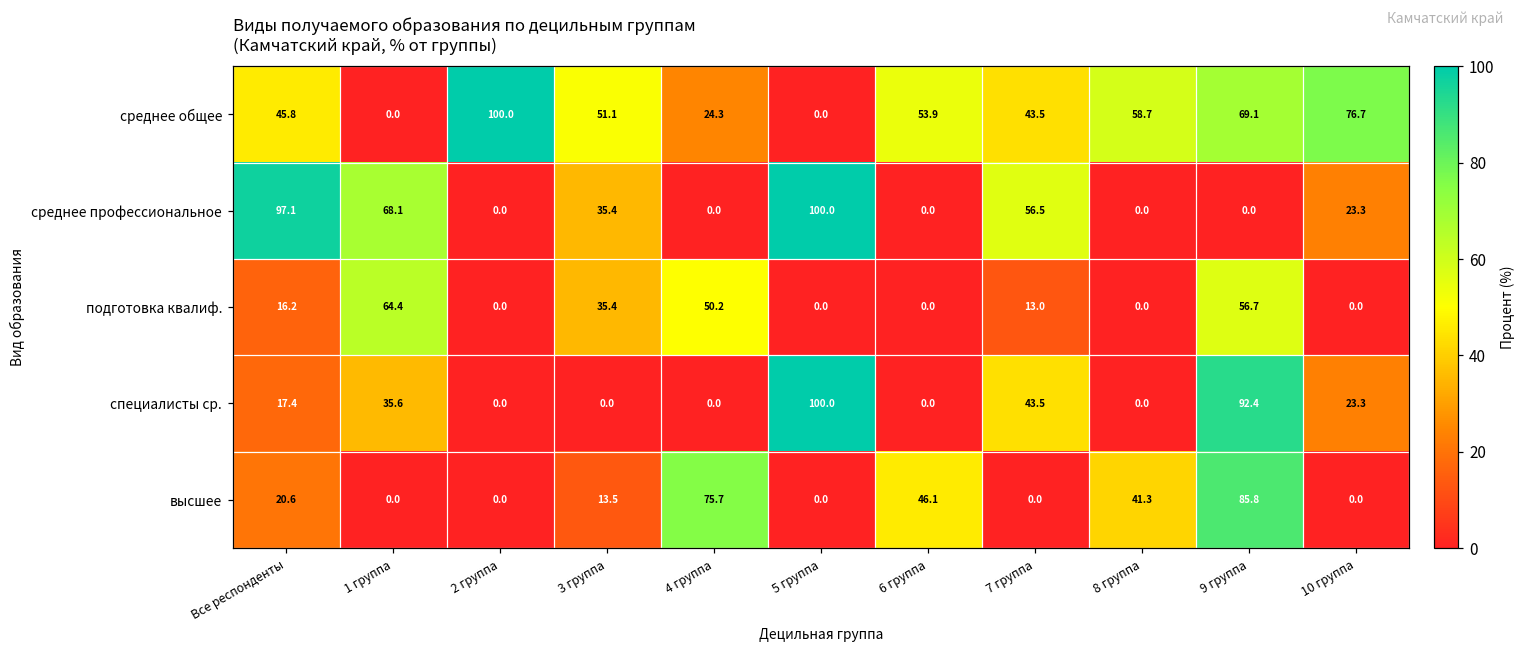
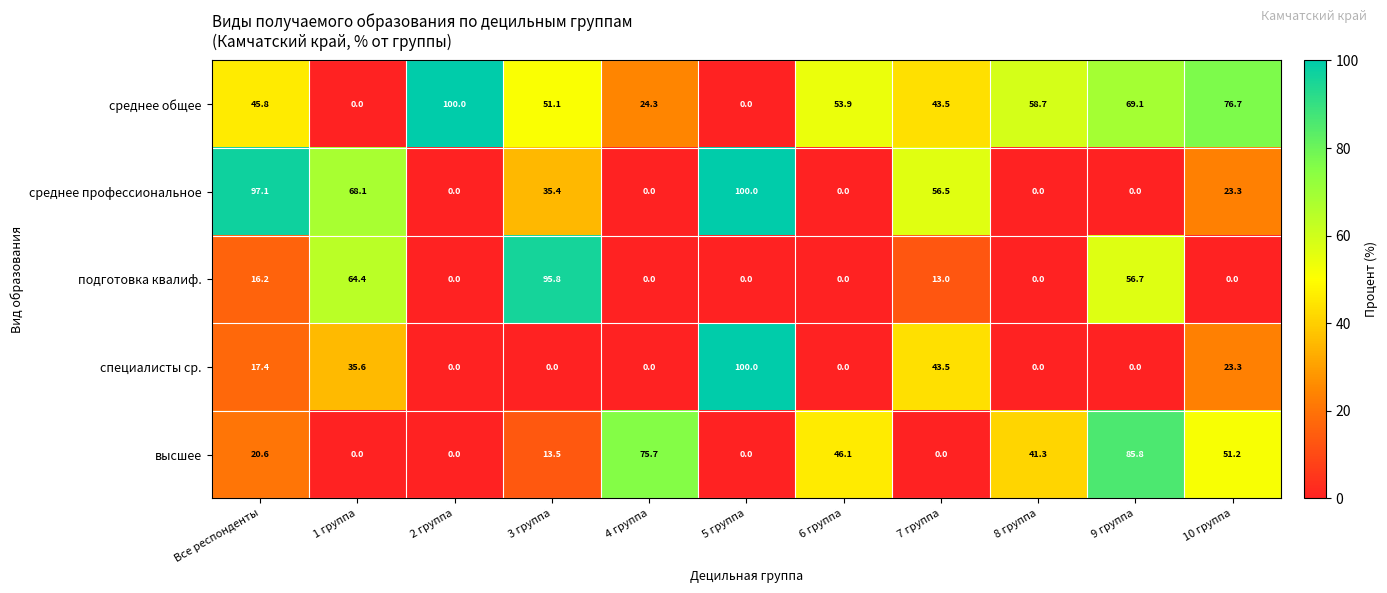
подготовка квалиф., 3 группа: 35.4 -> 95.8
подготовка квалиф., 4 группа: 50.2 -> 0.0
специалисты ср., 9 группа: 92.4 -> 0.0
высшее, 10 группа: 0.0 -> 51.2
